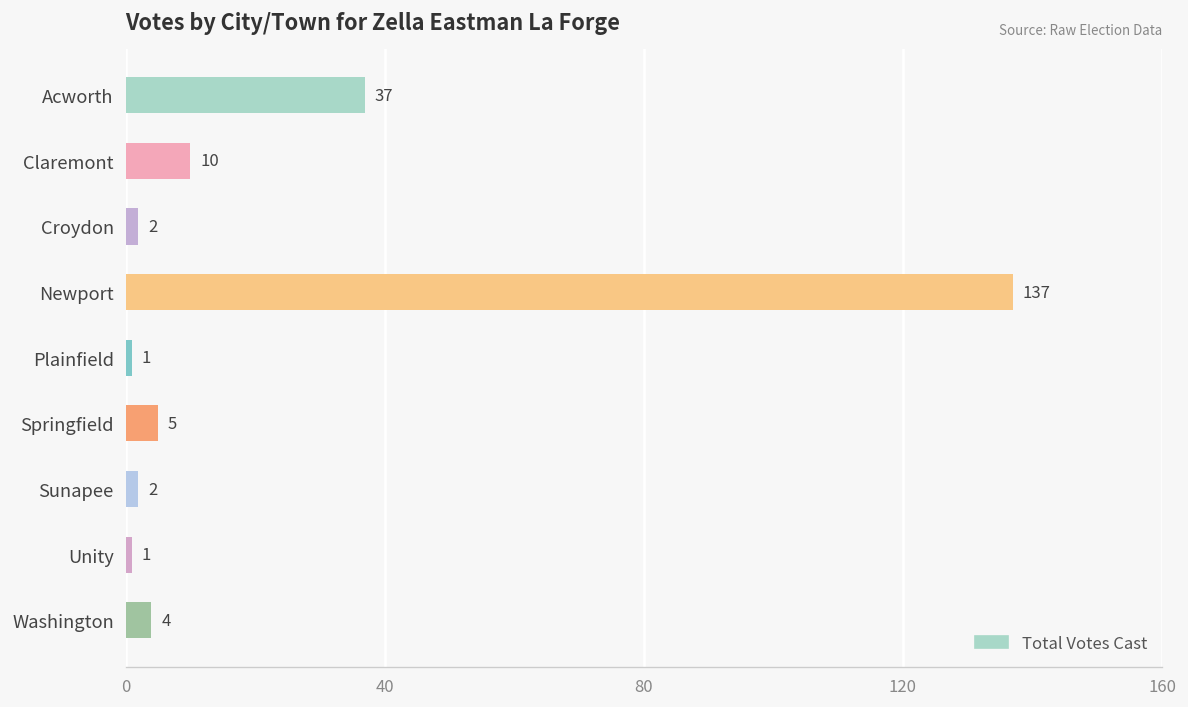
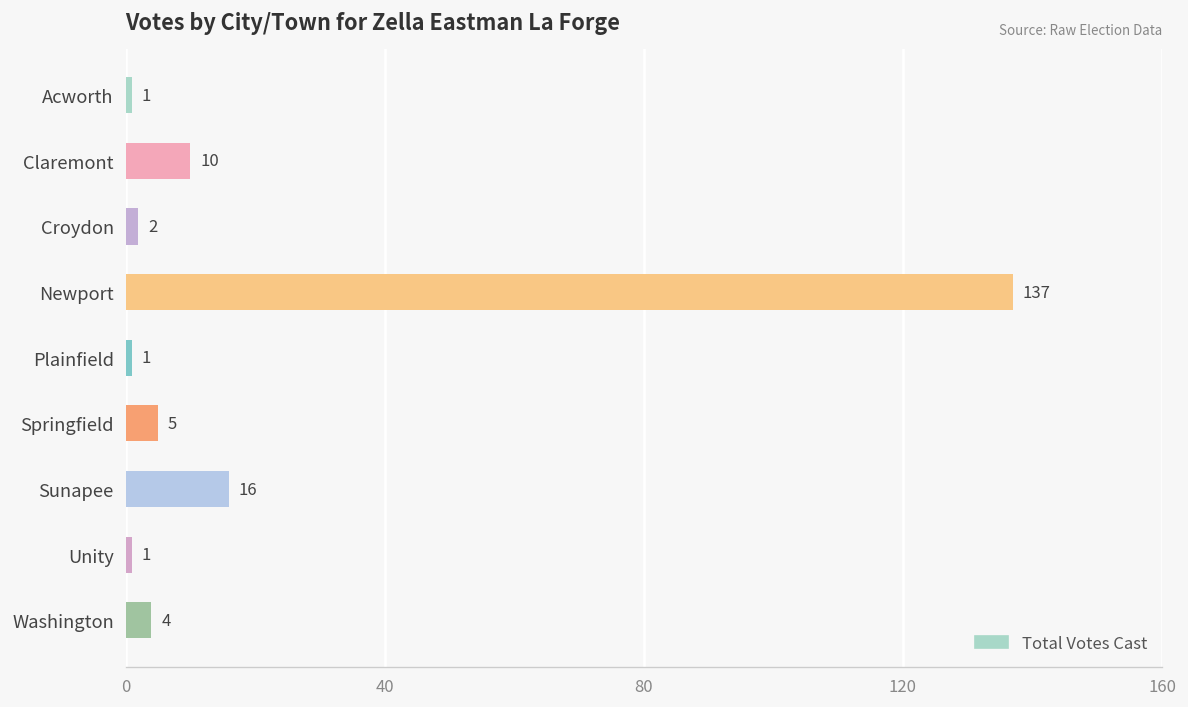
Acworth: 37 -> 1
Sunapee: 2 -> 16
